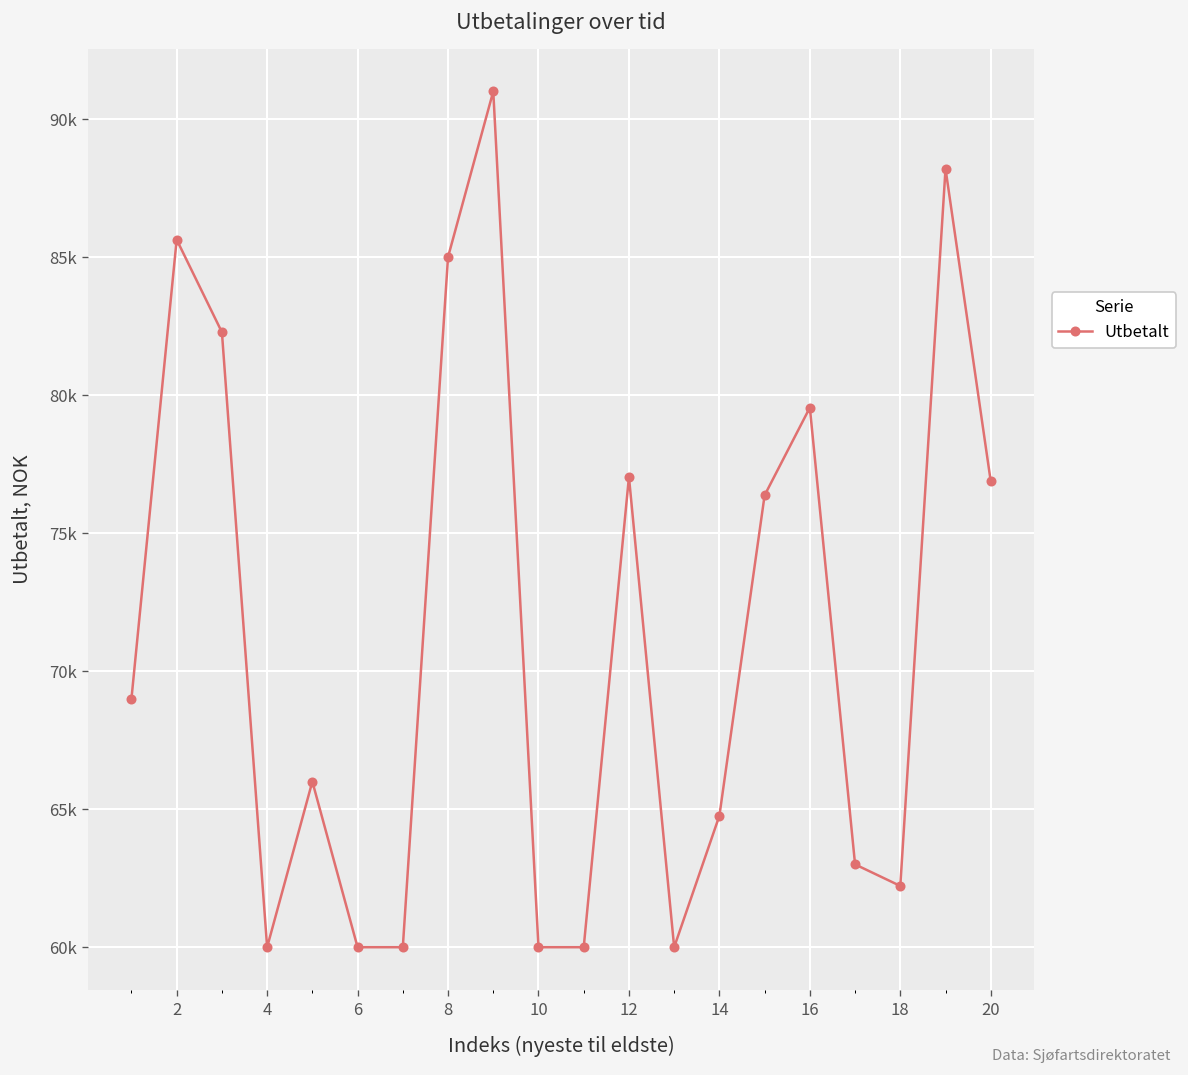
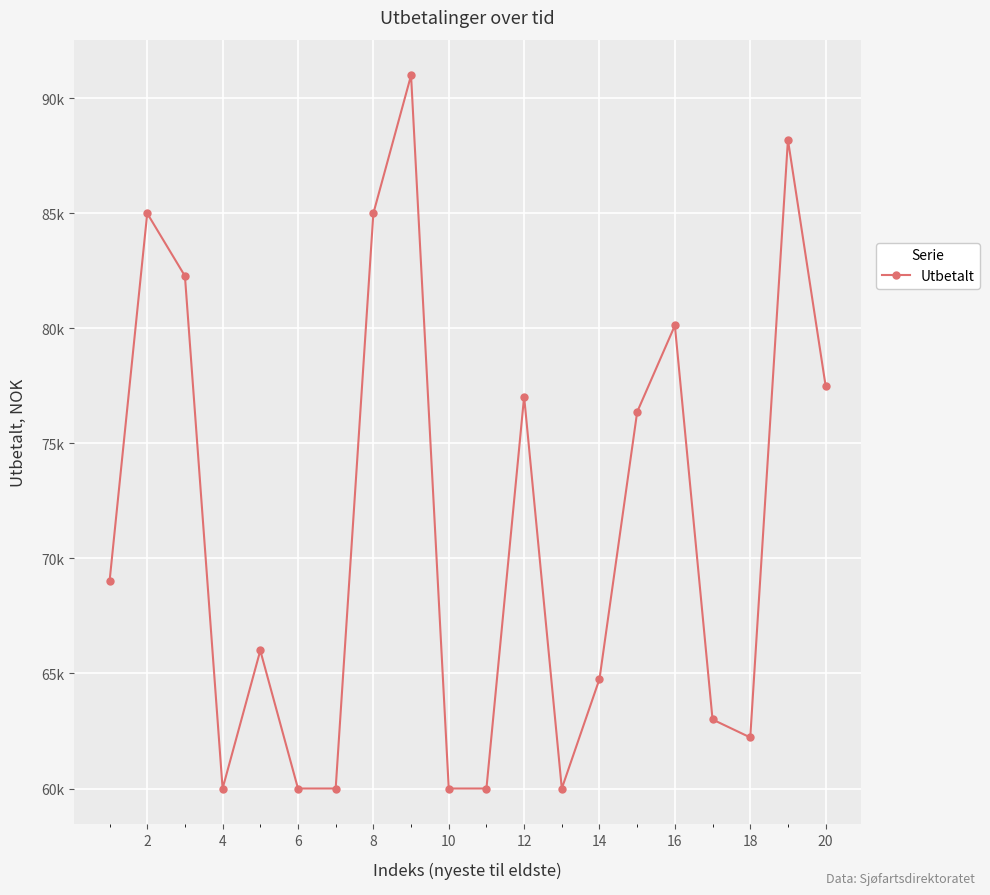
2: 85600 -> 85000
16: 79500 -> 80100
20: 76900 -> 77500
